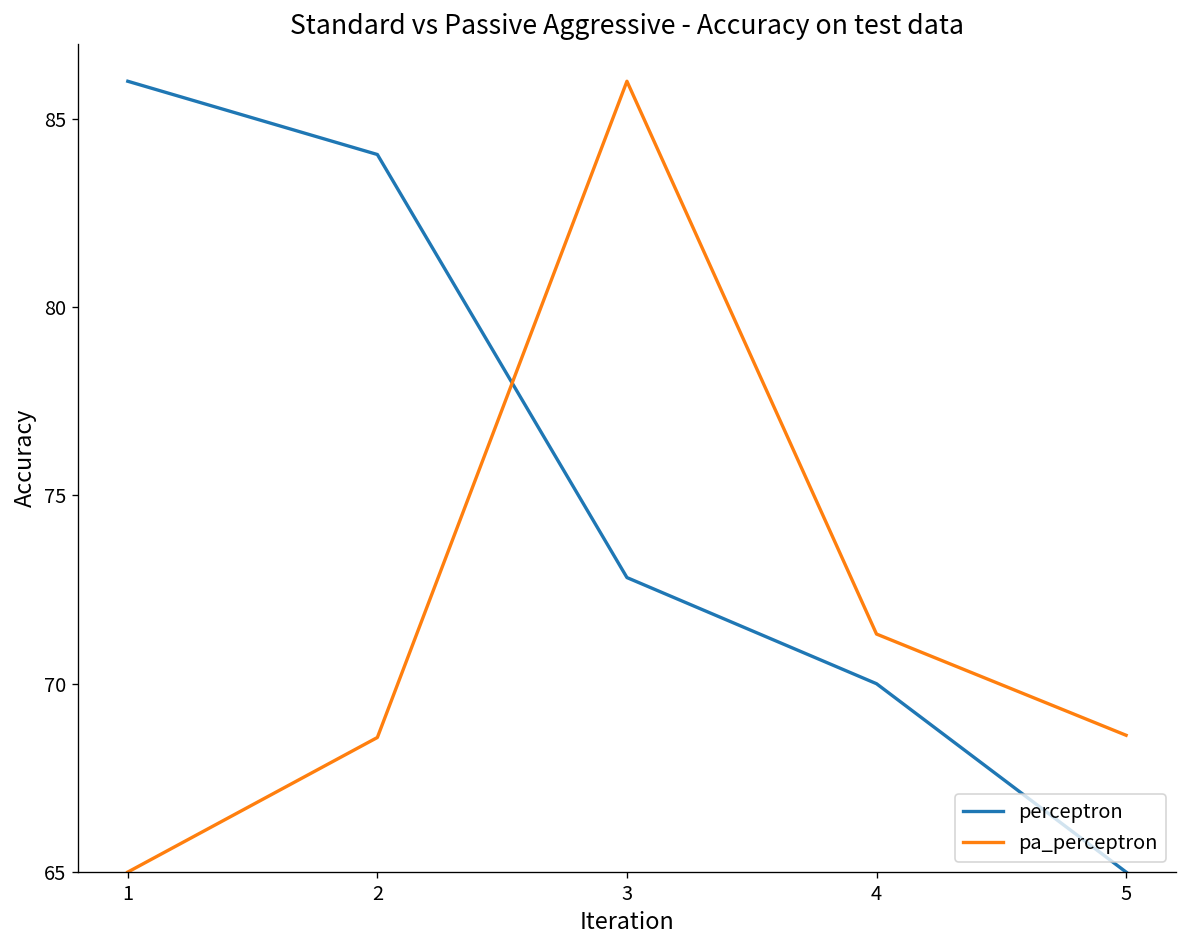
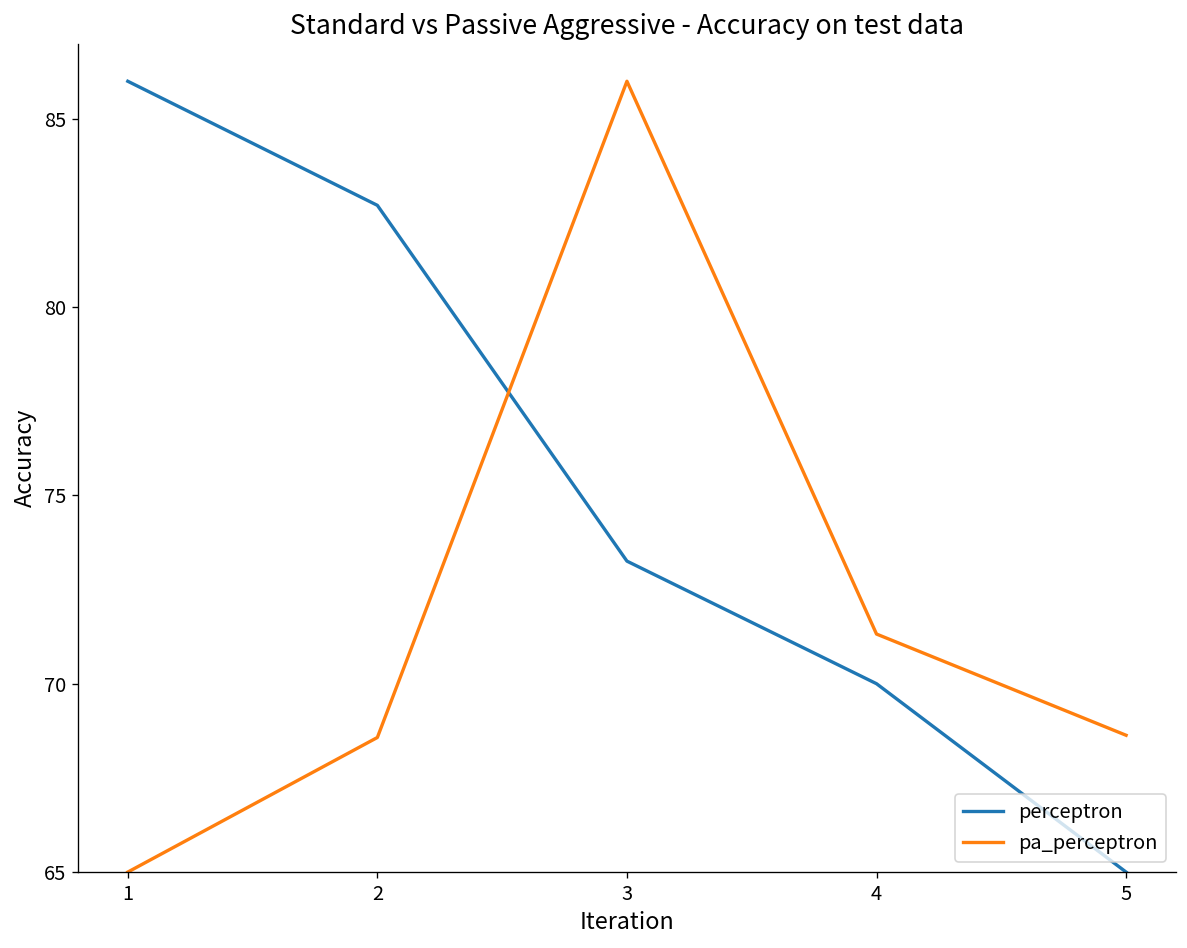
perceptron, 2: 84.1 -> 82.7
perceptron, 3: 72.8 -> 73.3
